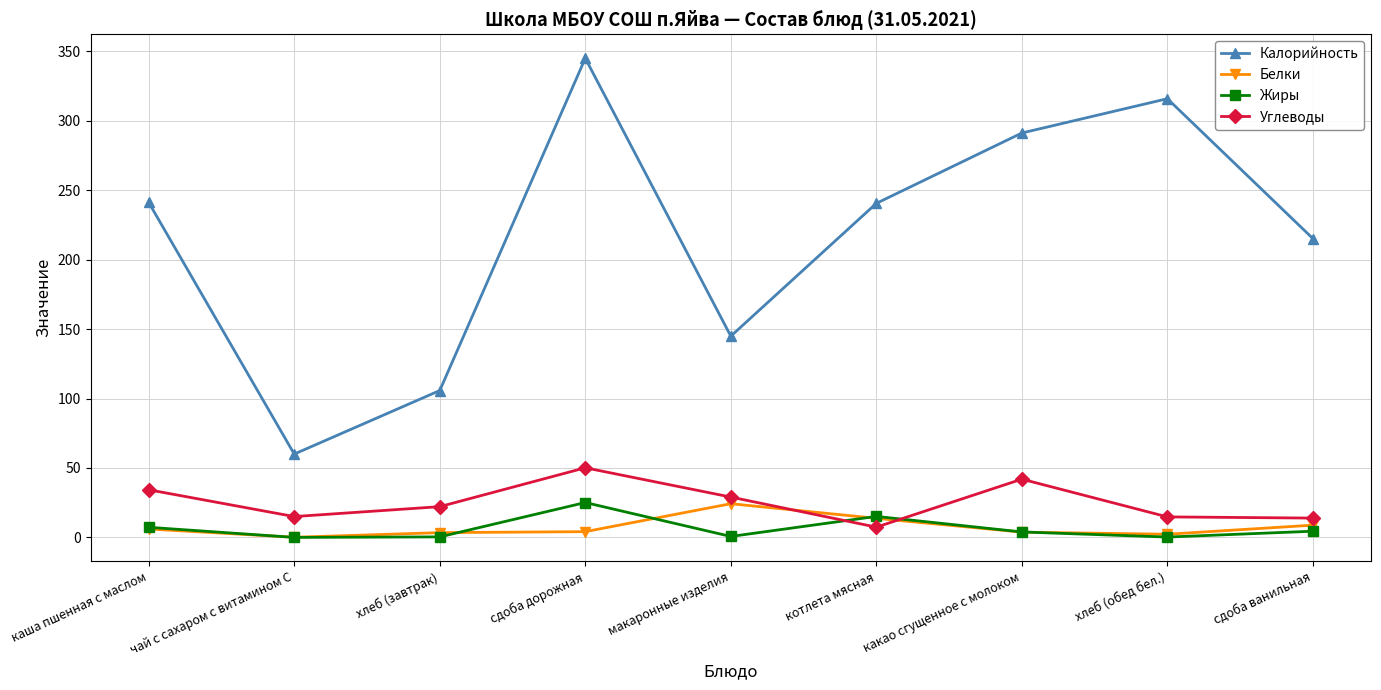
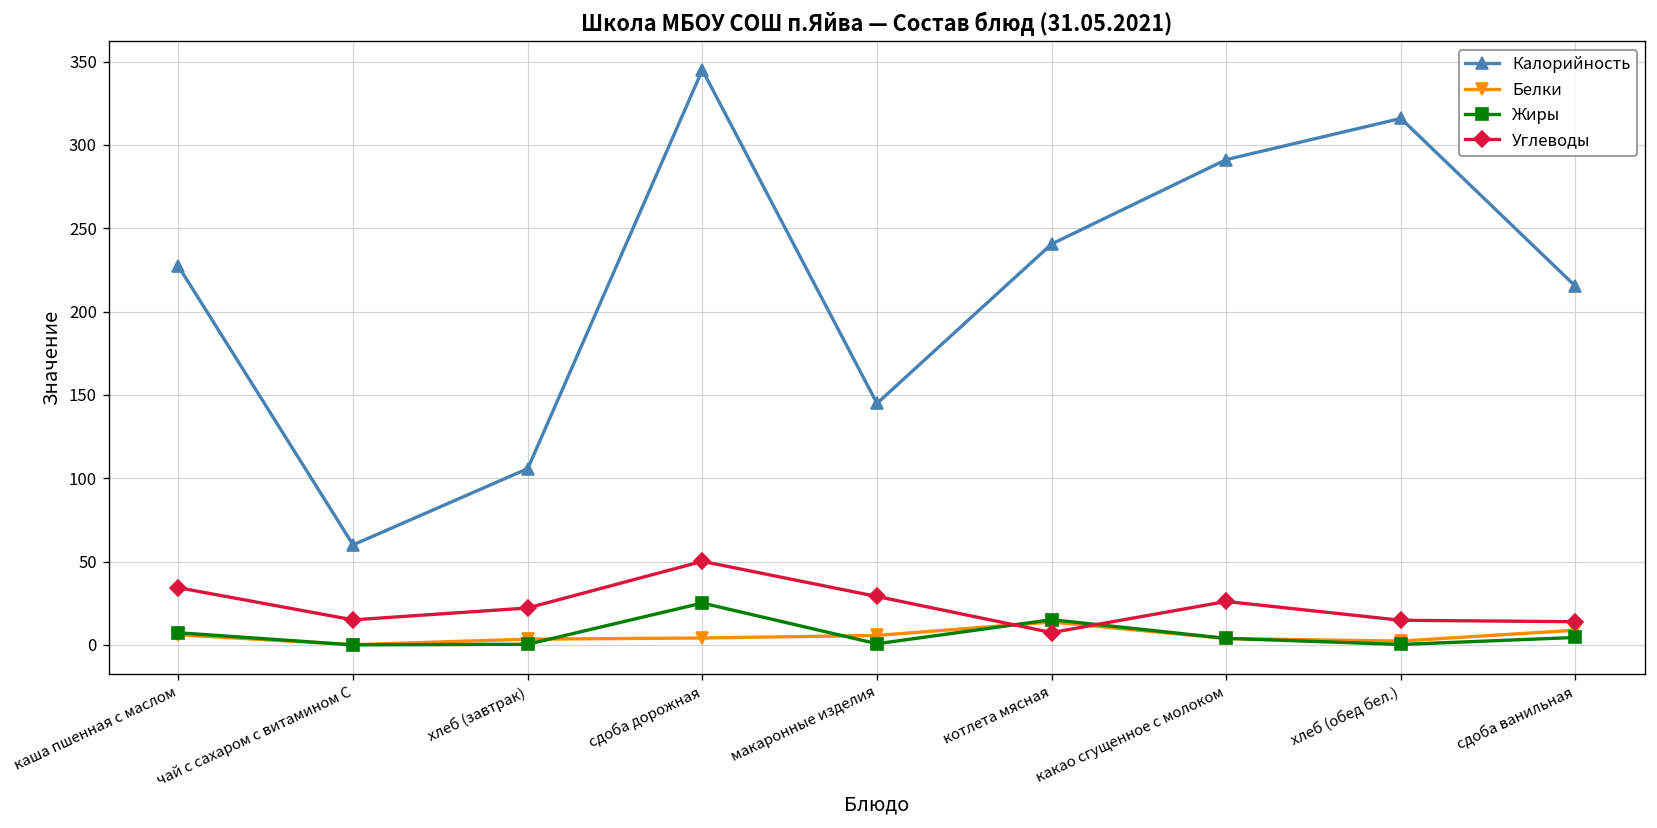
Калорийность, каша пшенная с маслом: 241 -> 227
Белки, макаронные изделия: 24 -> 6
Углеводы, какао сгущенное с молоком: 42 -> 26
